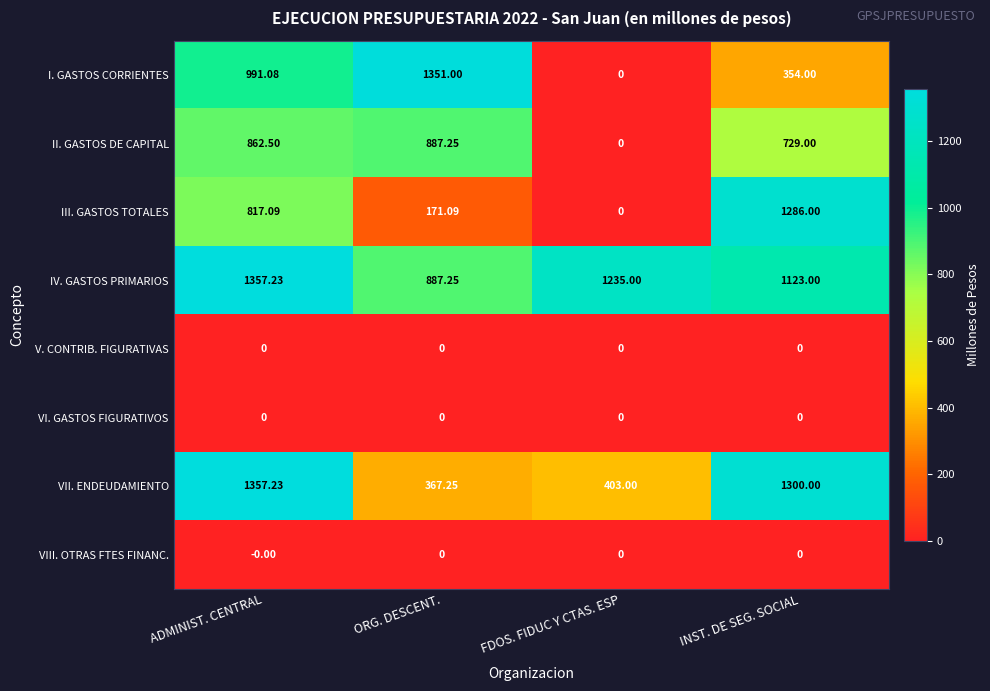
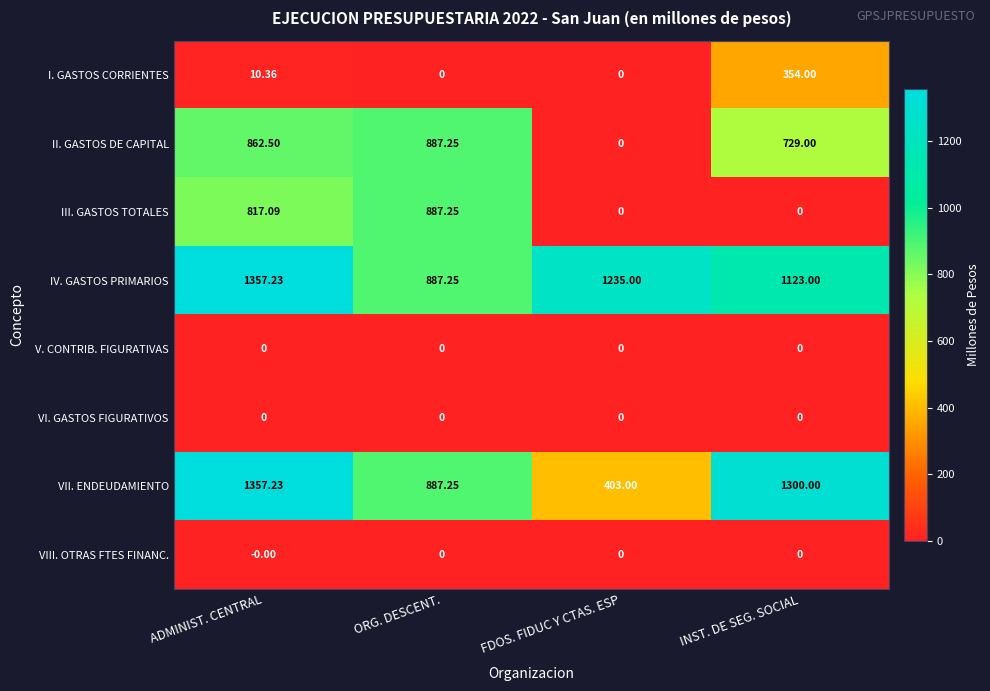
I. GASTOS CORRIENTES, ADMINIST. CENTRAL: 991.08 -> 10.36
I. GASTOS CORRIENTES, ORG. DESCENT.: 1351.00 -> 0
III. GASTOS TOTALES, ORG. DESCENT.: 171.09 -> 887.25
III. GASTOS TOTALES, INST. DE SEG. SOCIAL: 1286.00 -> 0
VII. ENDEUDAMIENTO, ORG. DESCENT.: 367.25 -> 887.25
